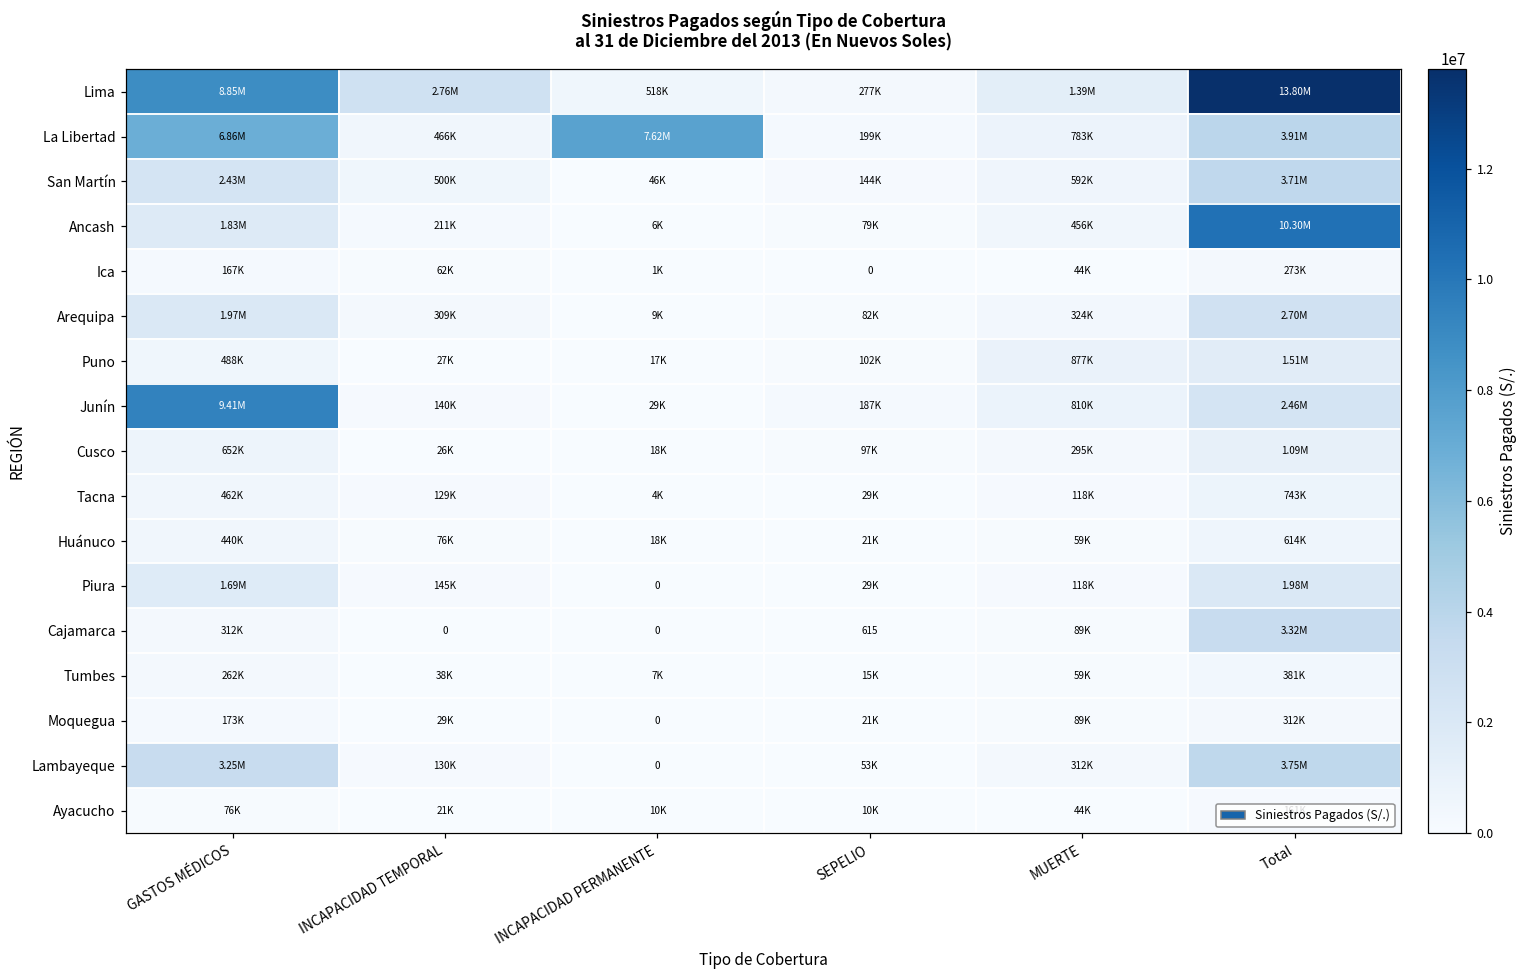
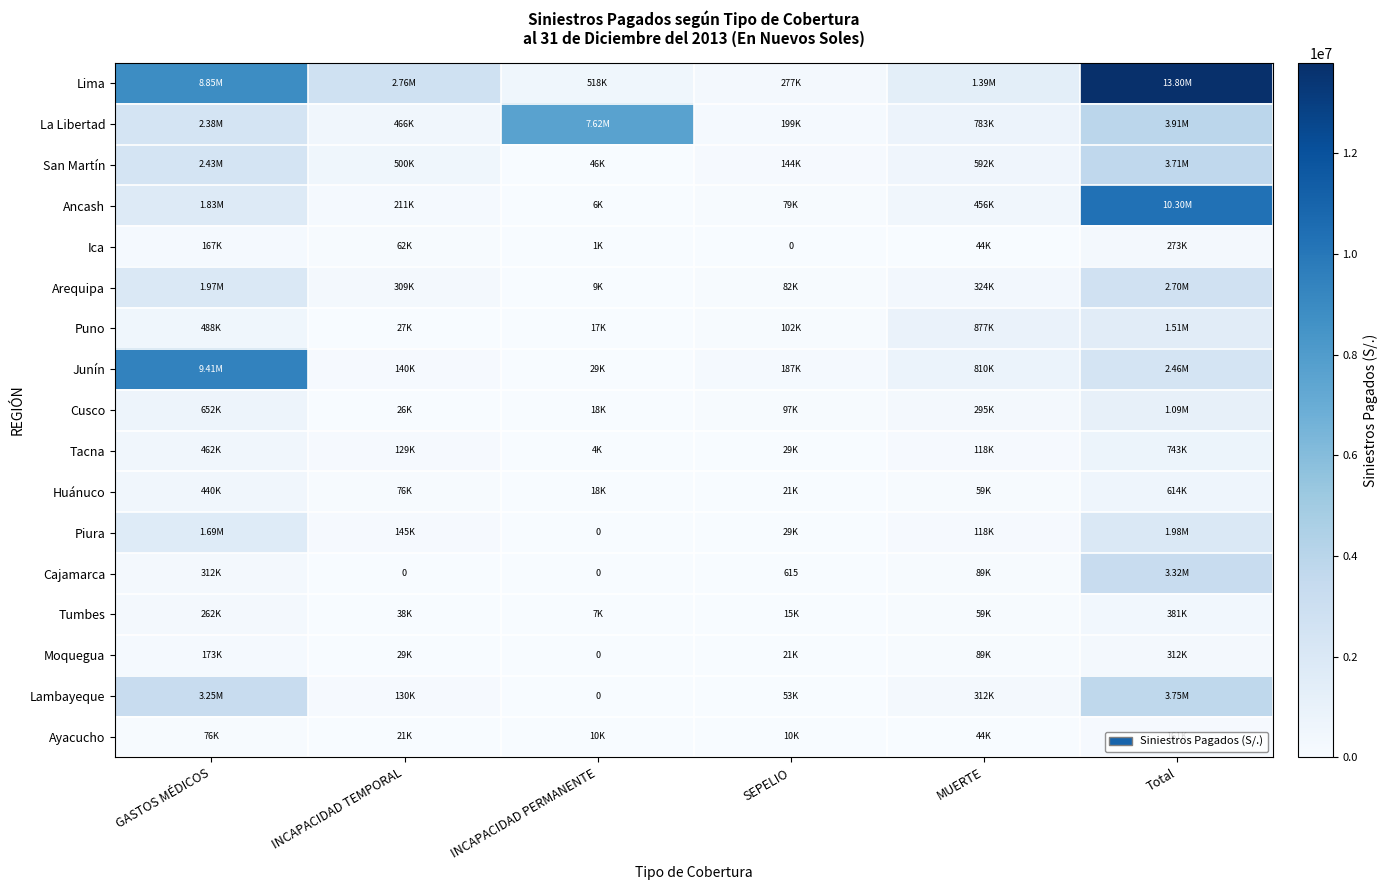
La Libertad, GASTOS MÉDICOS: 6.86M -> 2.38M
